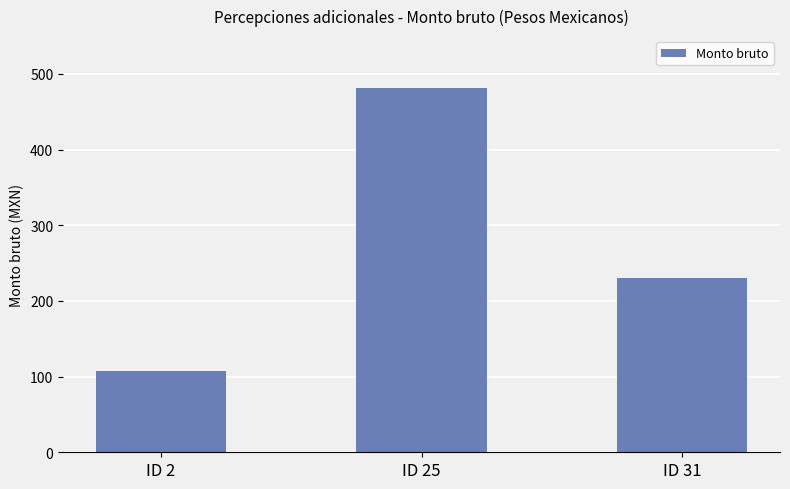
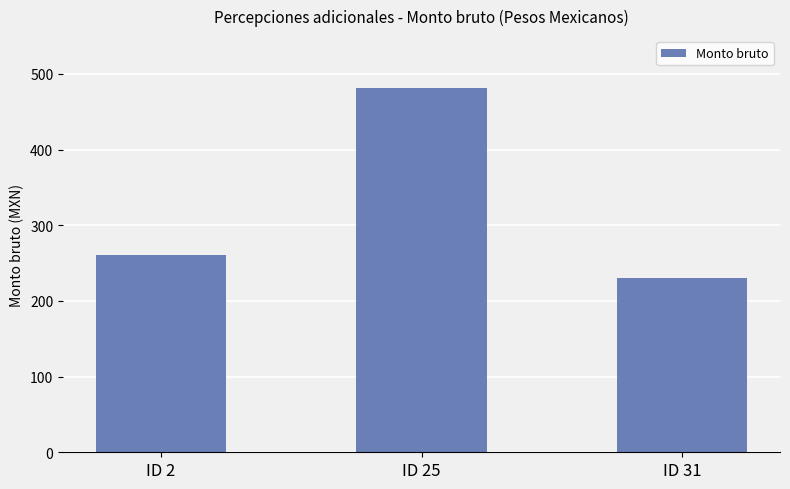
ID 2: 110 -> 260
